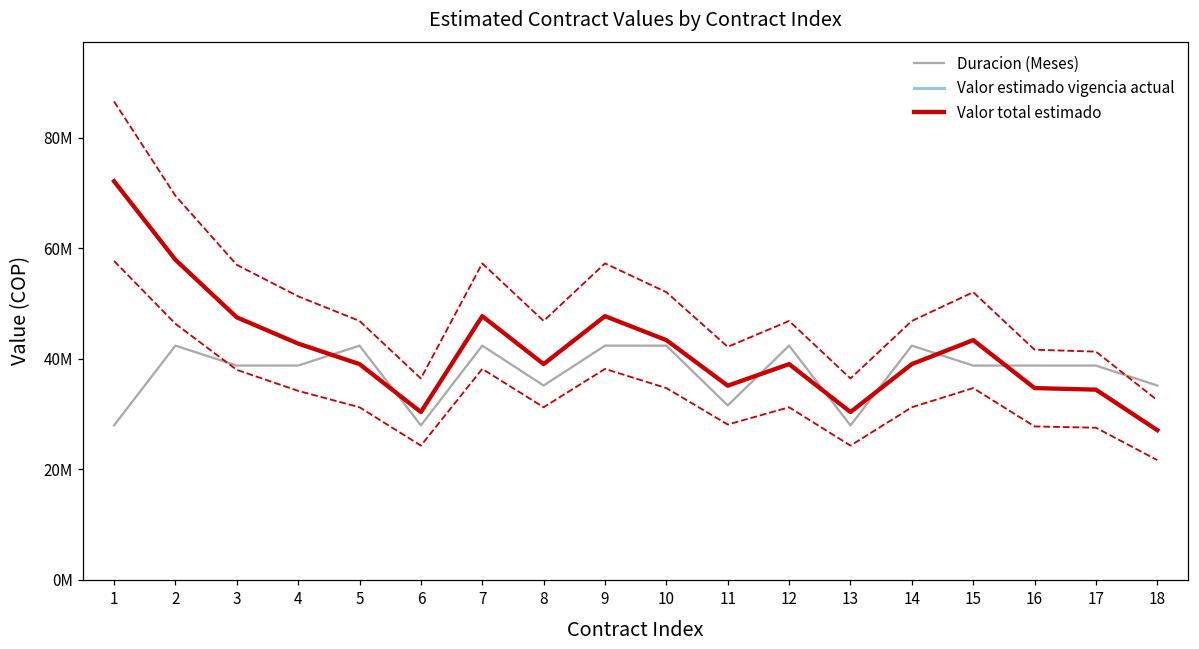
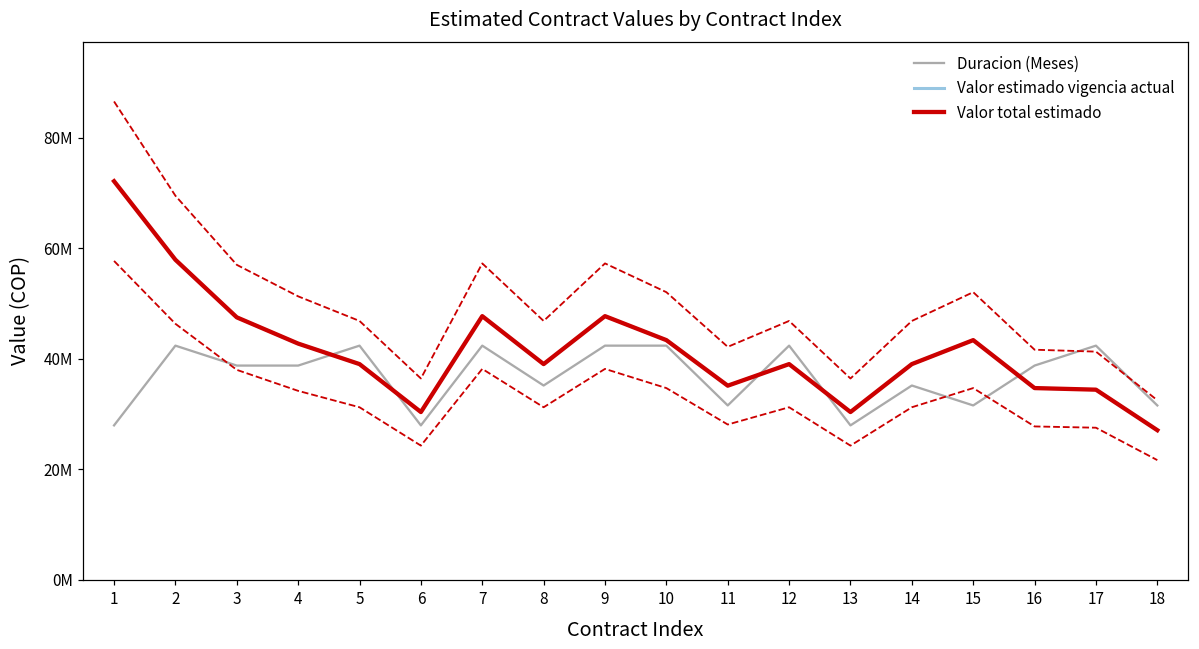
Duracion (Meses), 14: 42000000 -> 35000000
Duracion (Meses), 15: 39000000 -> 32000000
Duracion (Meses), 17: 39000000 -> 42000000
Duracion (Meses), 18: 35000000 -> 32000000
